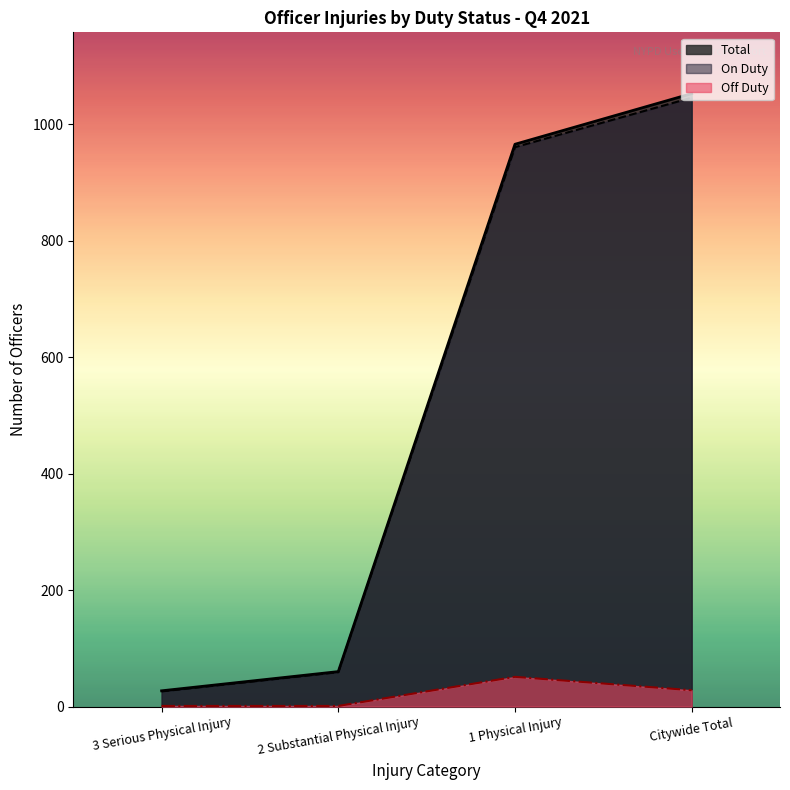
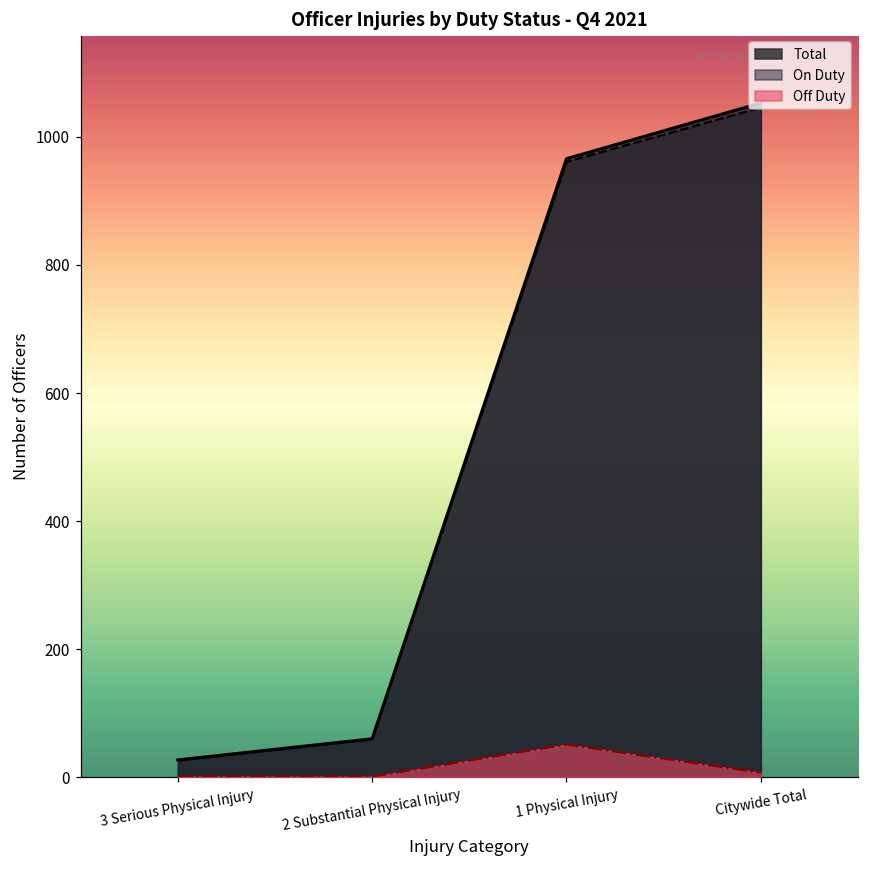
Off Duty, Citywide Total: 30 -> 10
